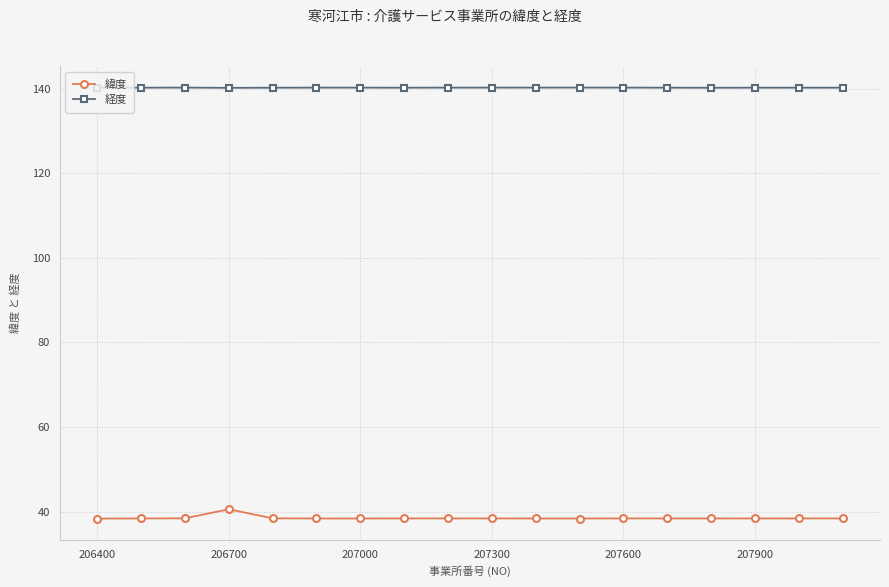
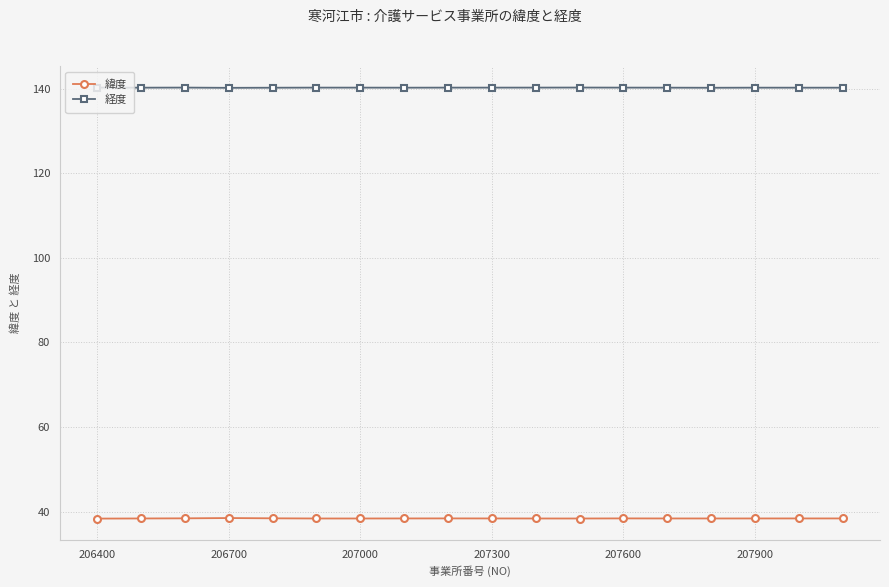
緯度, 206700: 41 -> 38
